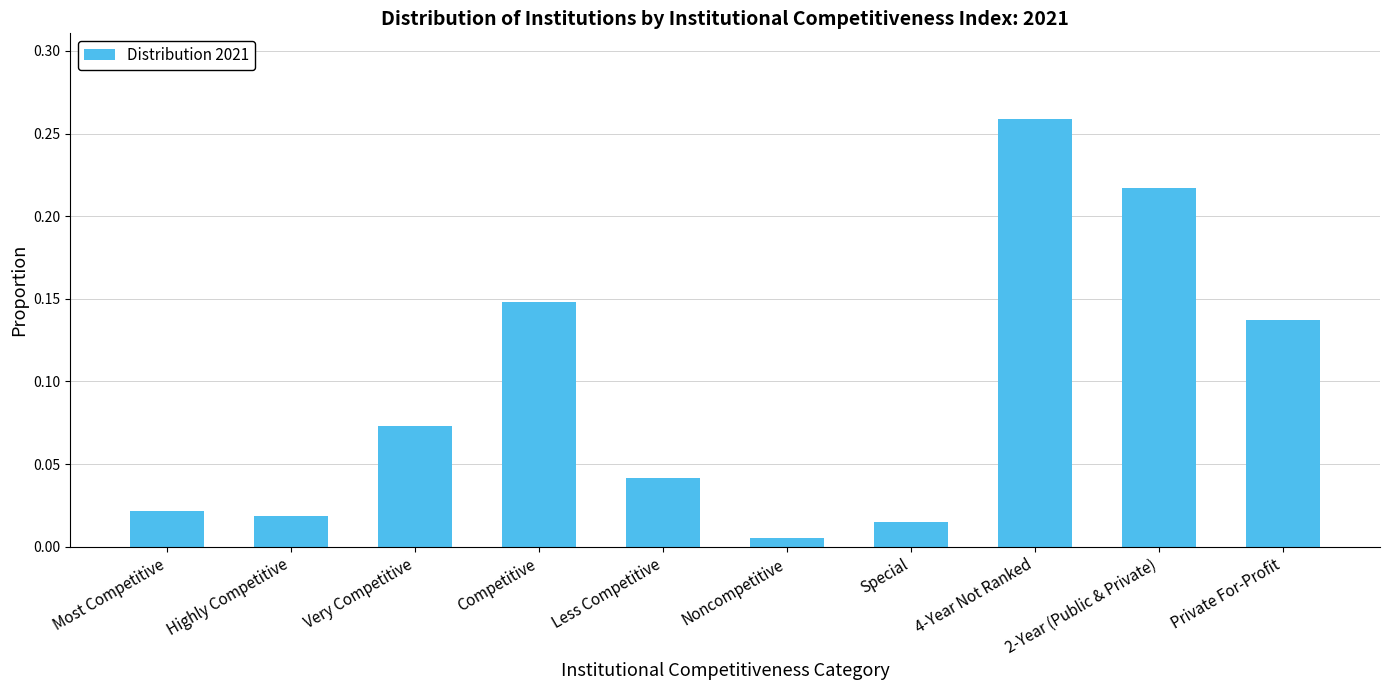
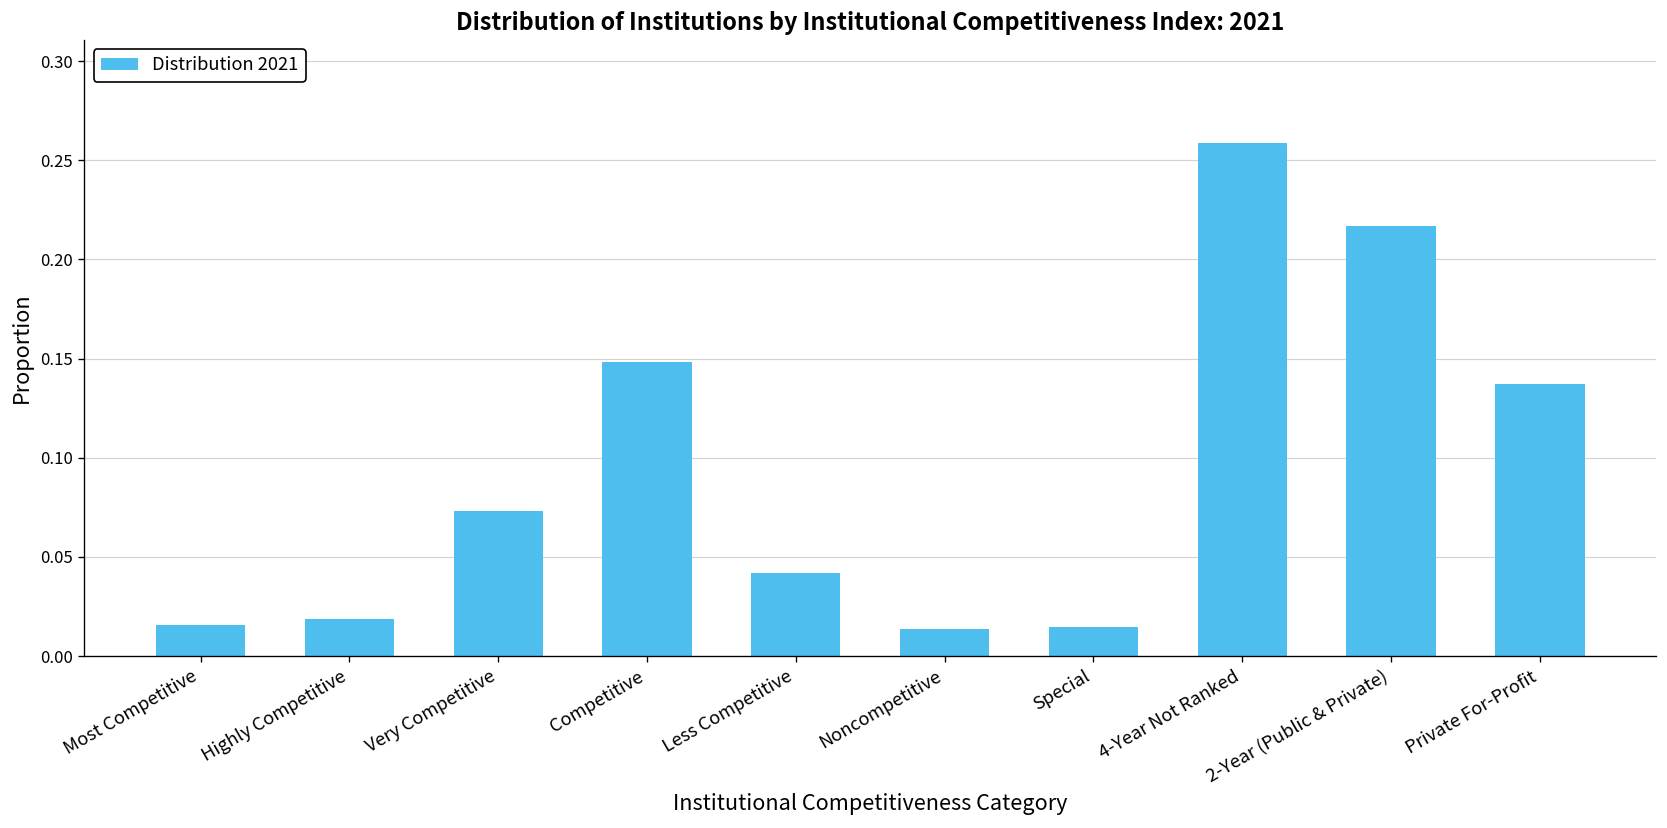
Most Competitive: 0.022 -> 0.016
Noncompetitive: 0.005 -> 0.014
